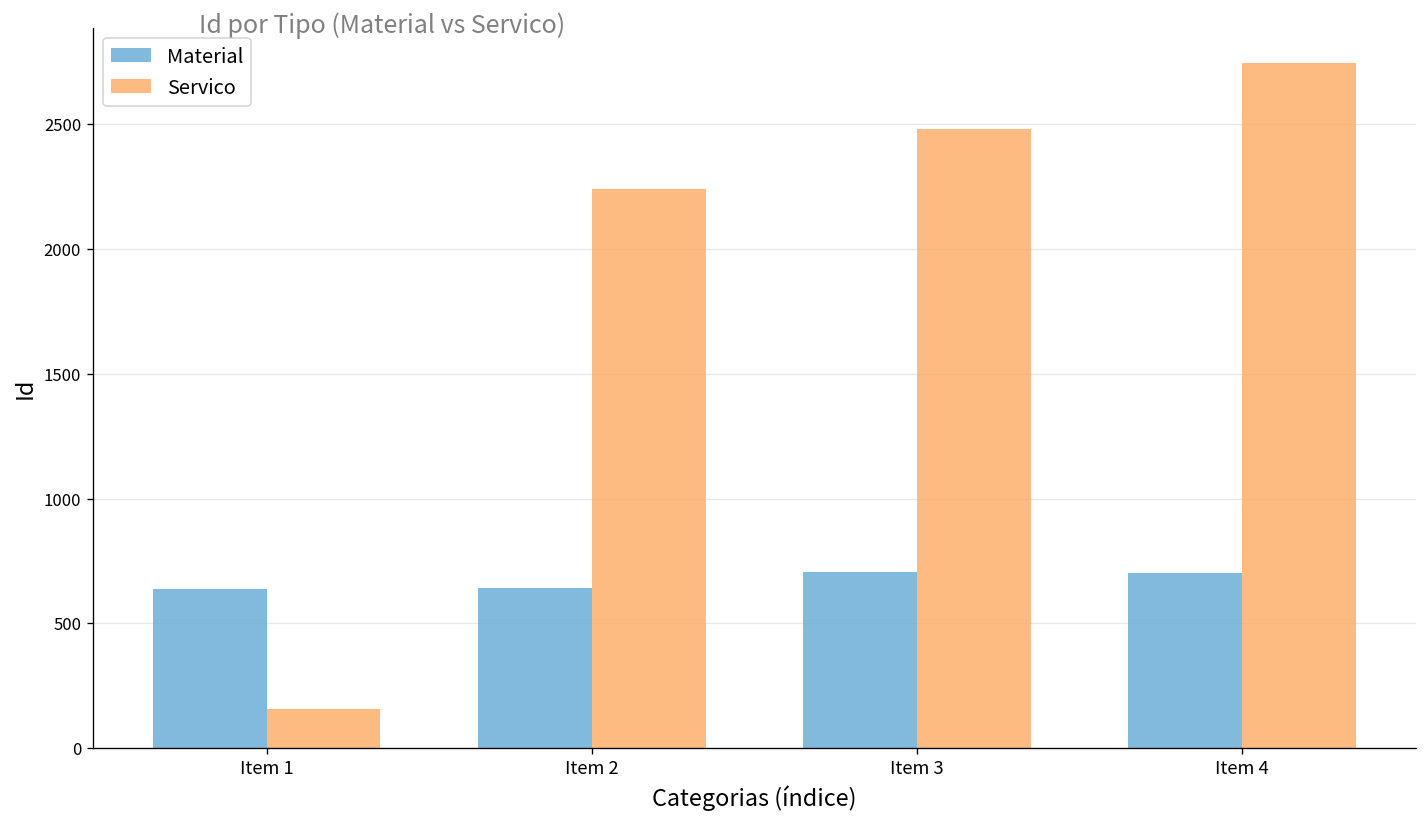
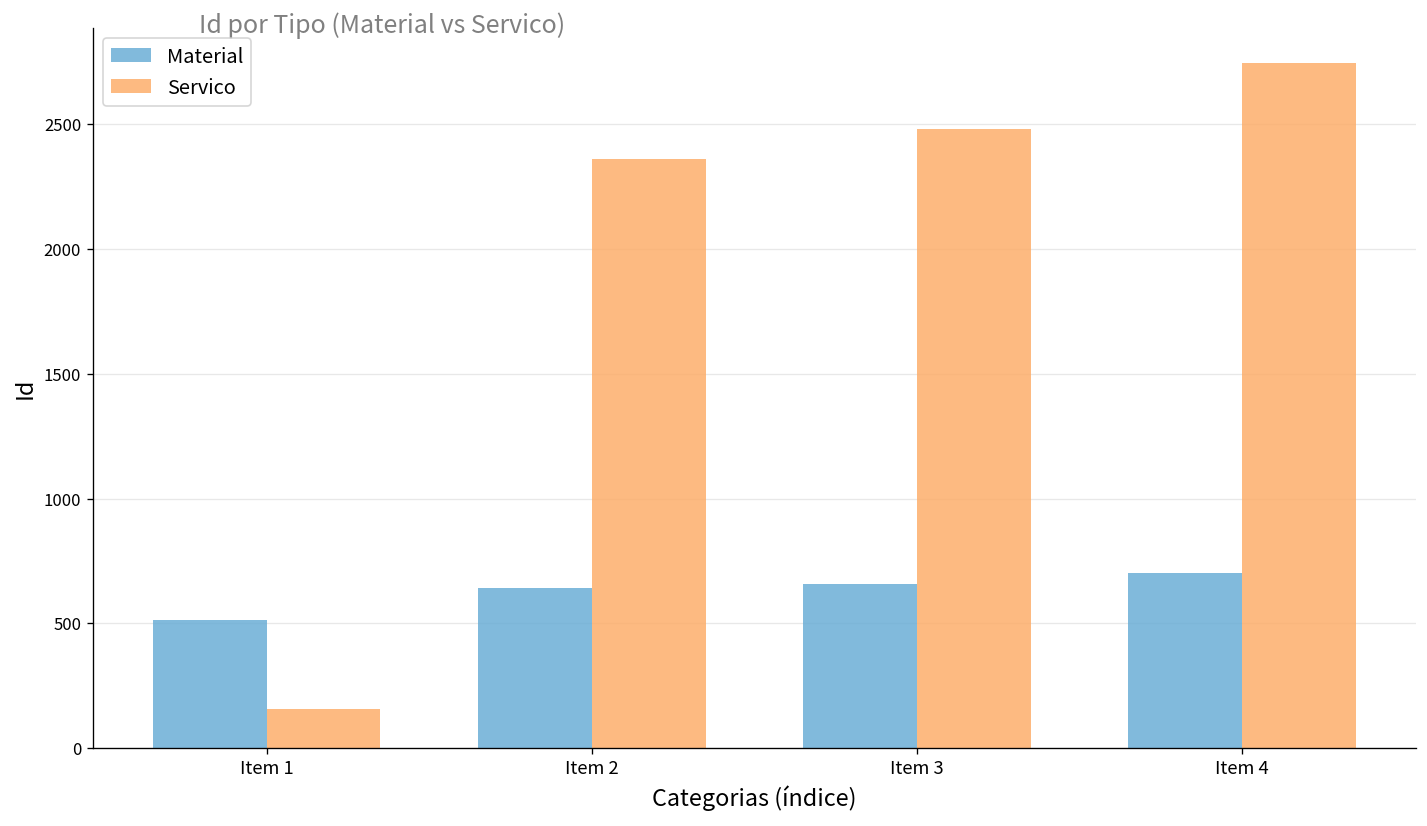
Material, Item 1: 640 -> 510
Servico, Item 2: 2240 -> 2360
Material, Item 3: 710 -> 660
